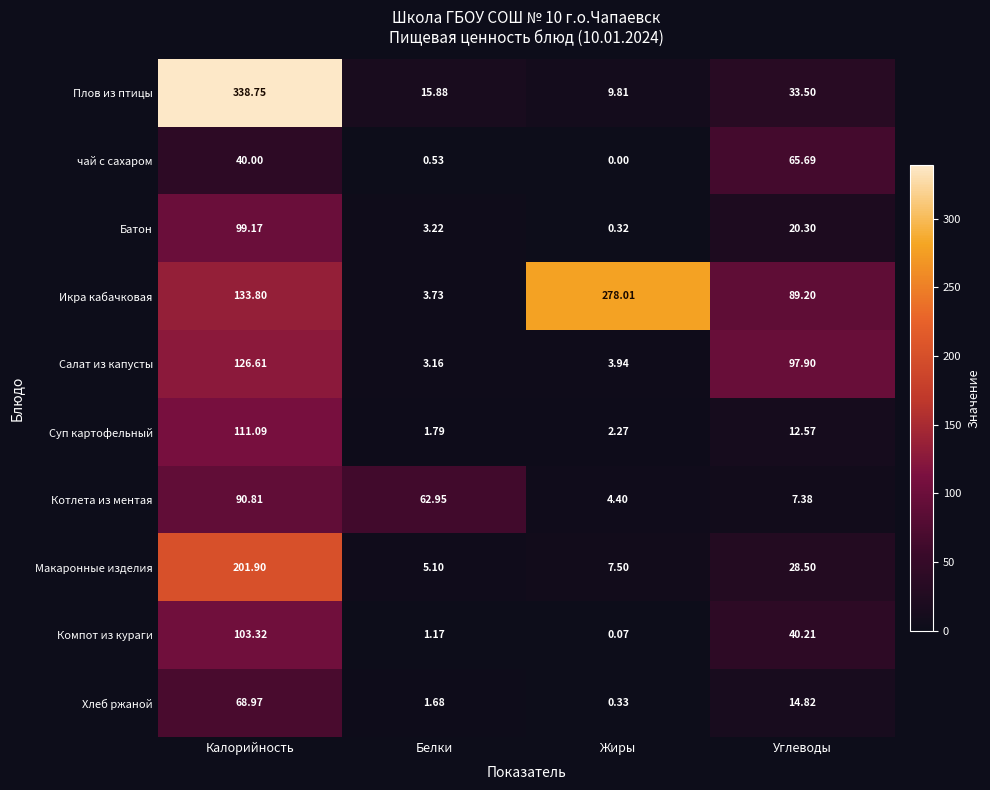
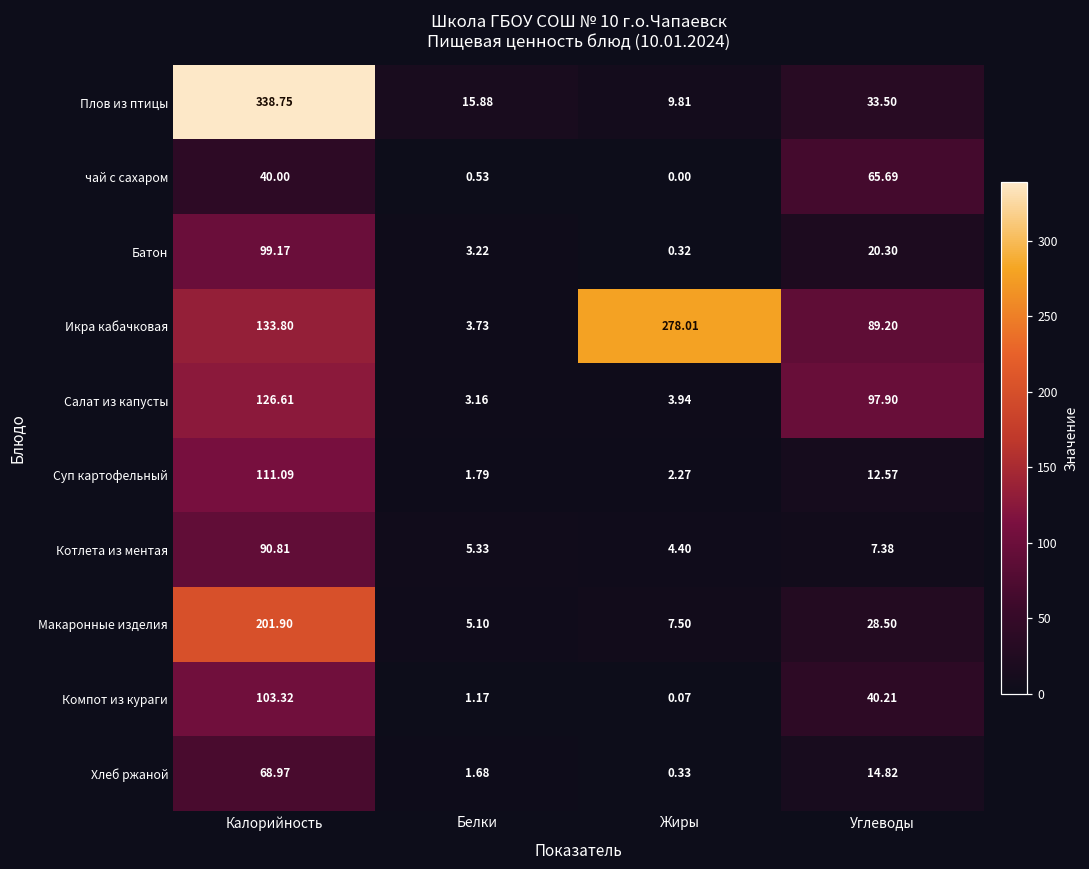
Котлета из ментая, Белки: 62.95 -> 5.33
